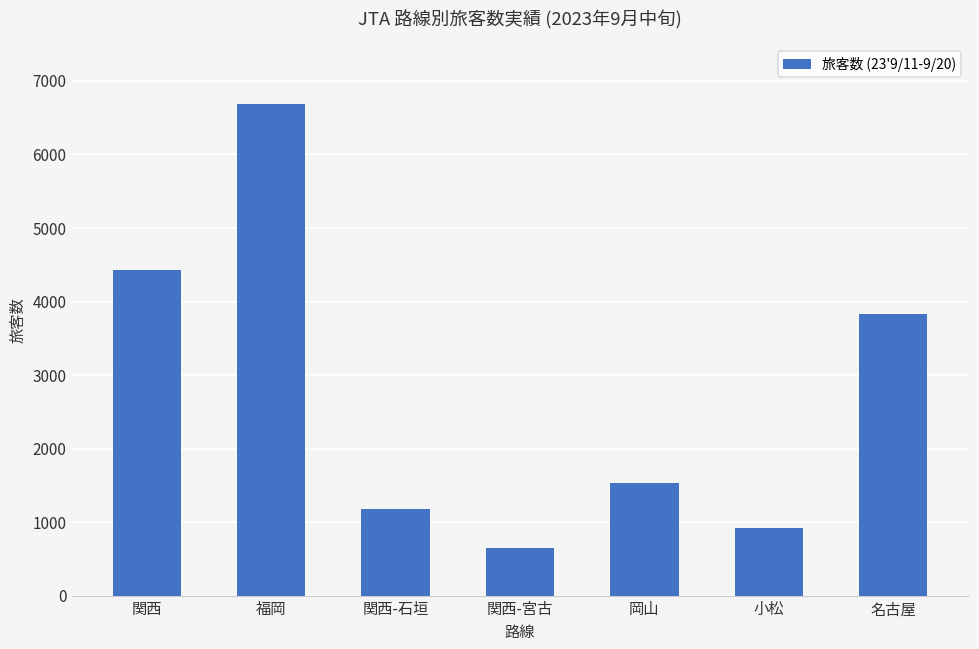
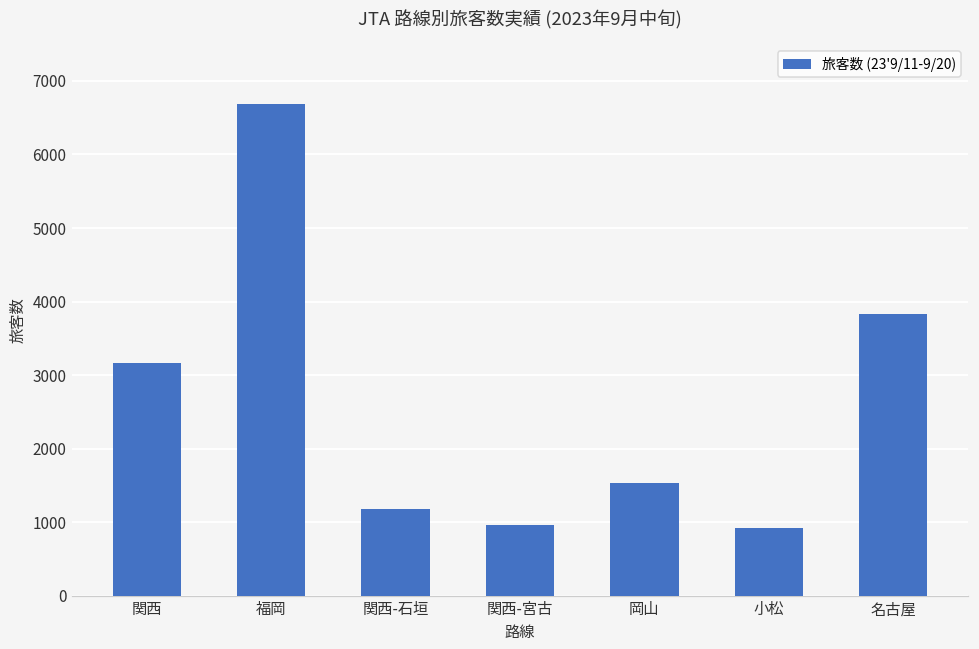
関西: 4400 -> 3200
関西-宮古: 600 -> 1000
